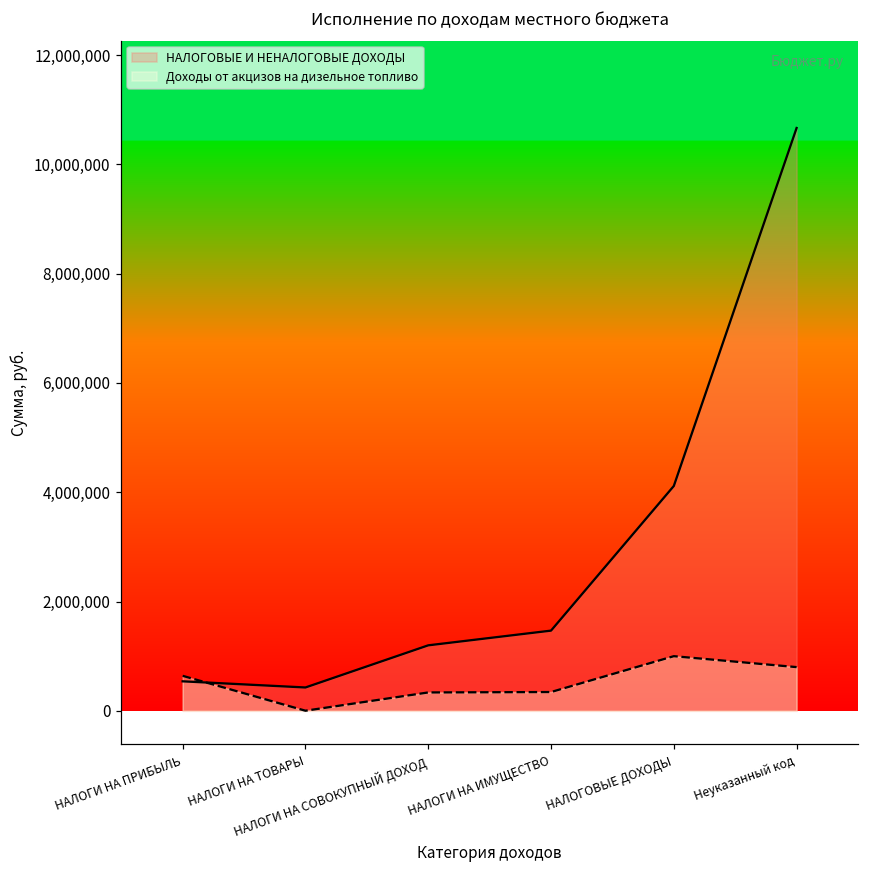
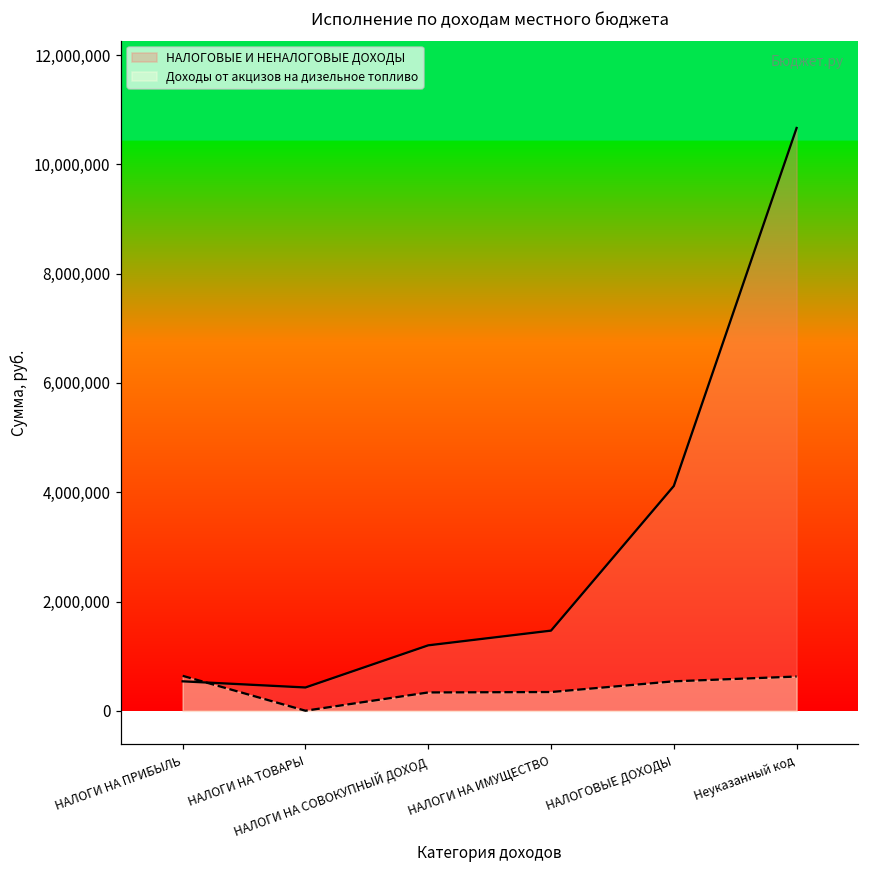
Доходы от акцизов на дизельное топливо, НАЛОГОВЫЕ ДОХОДЫ: 1,000,000 -> 500,000
Доходы от акцизов на дизельное топливо, Неуказанный код: 800,000 -> 600,000
